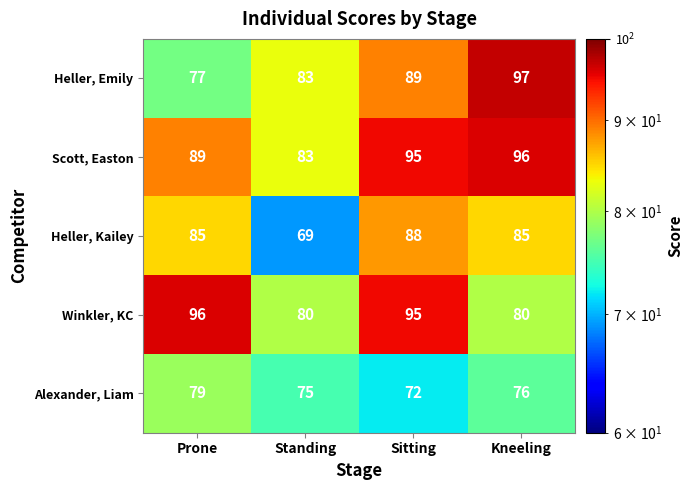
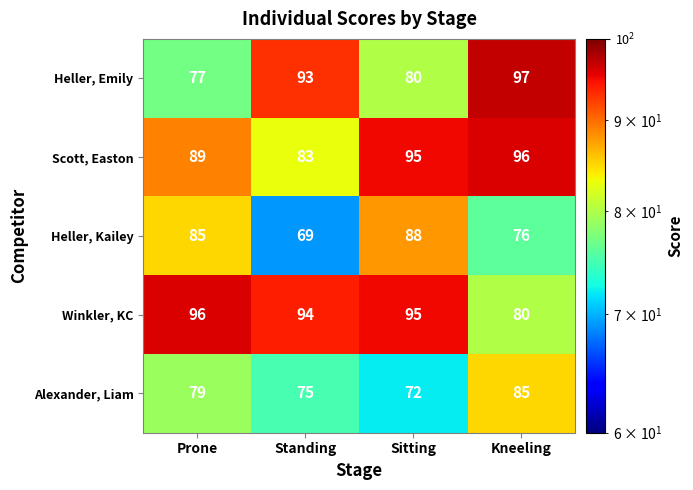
Heller, Emily, Standing: 83 -> 93
Heller, Emily, Sitting: 89 -> 80
Heller, Kailey, Kneeling: 85 -> 76
Winkler, KC, Standing: 80 -> 94
Alexander, Liam, Kneeling: 76 -> 85
